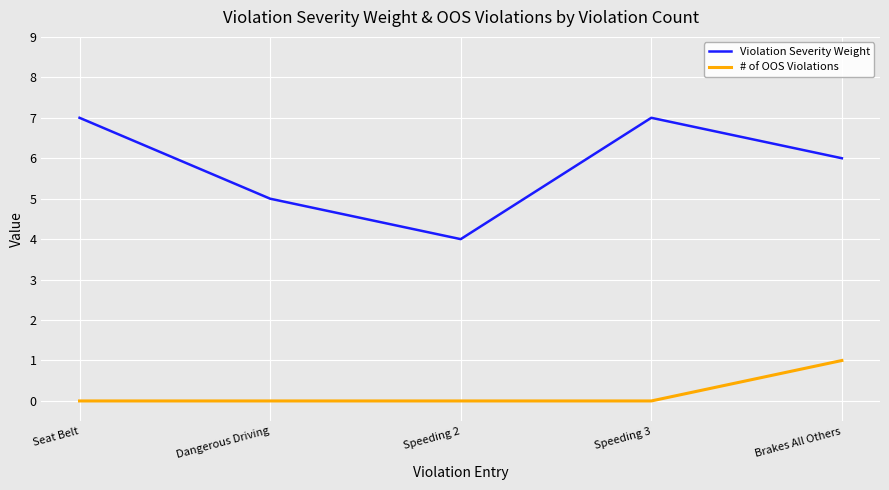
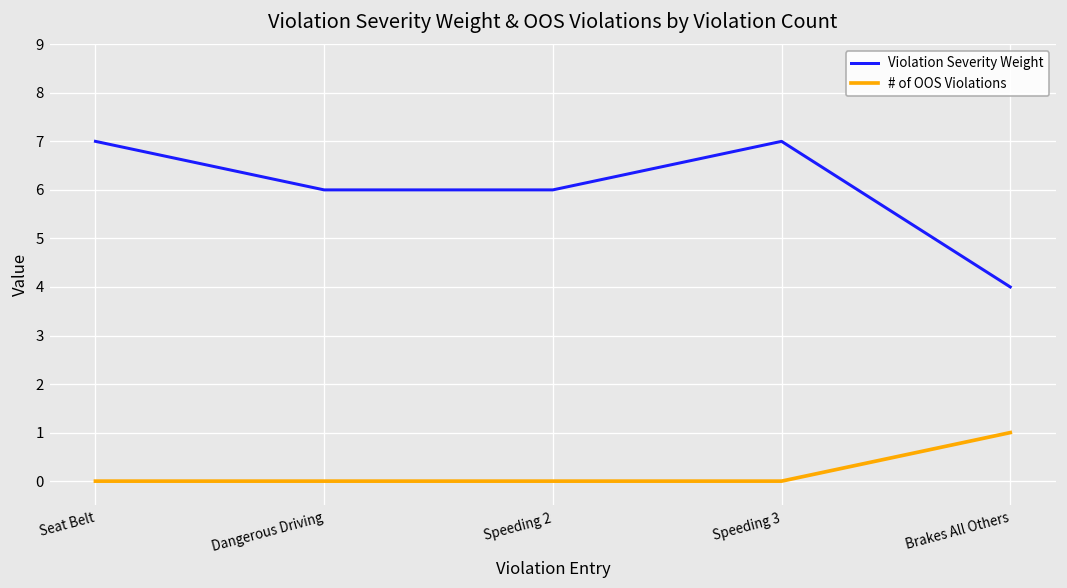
Violation Severity Weight, Dangerous Driving: 5 -> 6
Violation Severity Weight, Speeding 2: 4 -> 6
Violation Severity Weight, Brakes All Others: 6 -> 4
